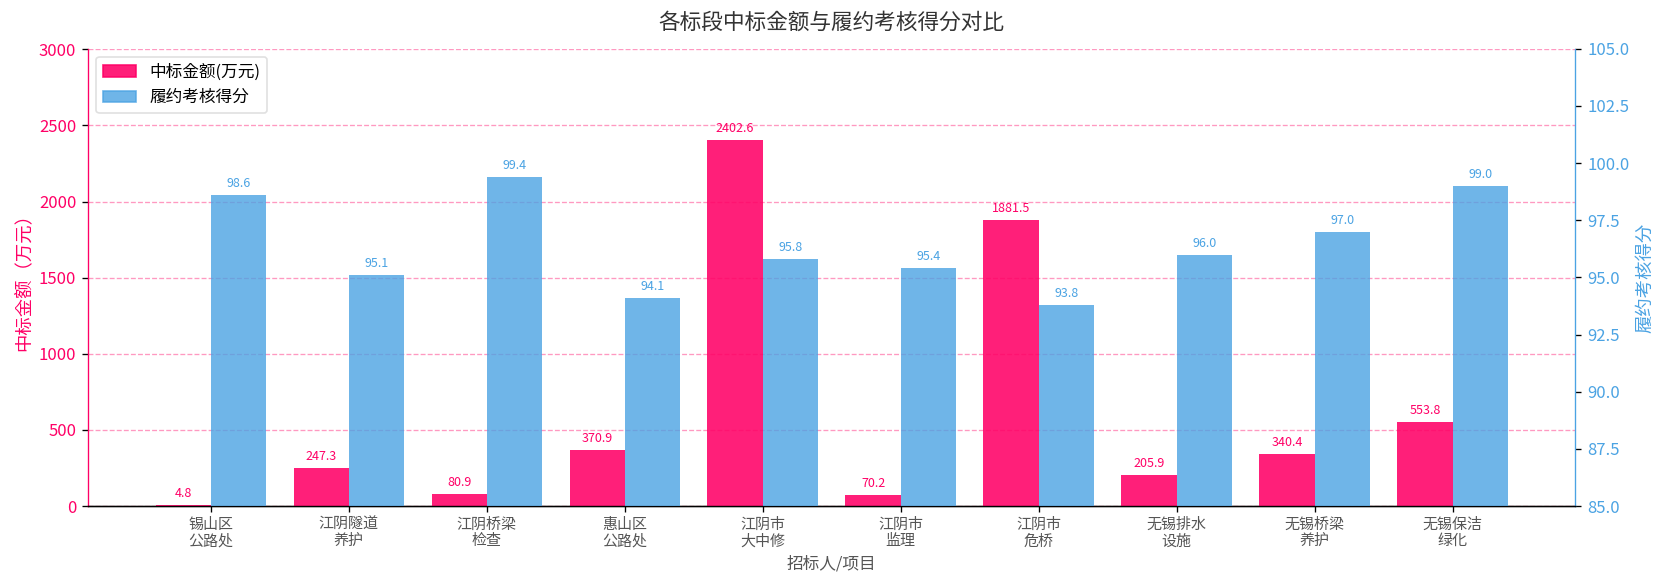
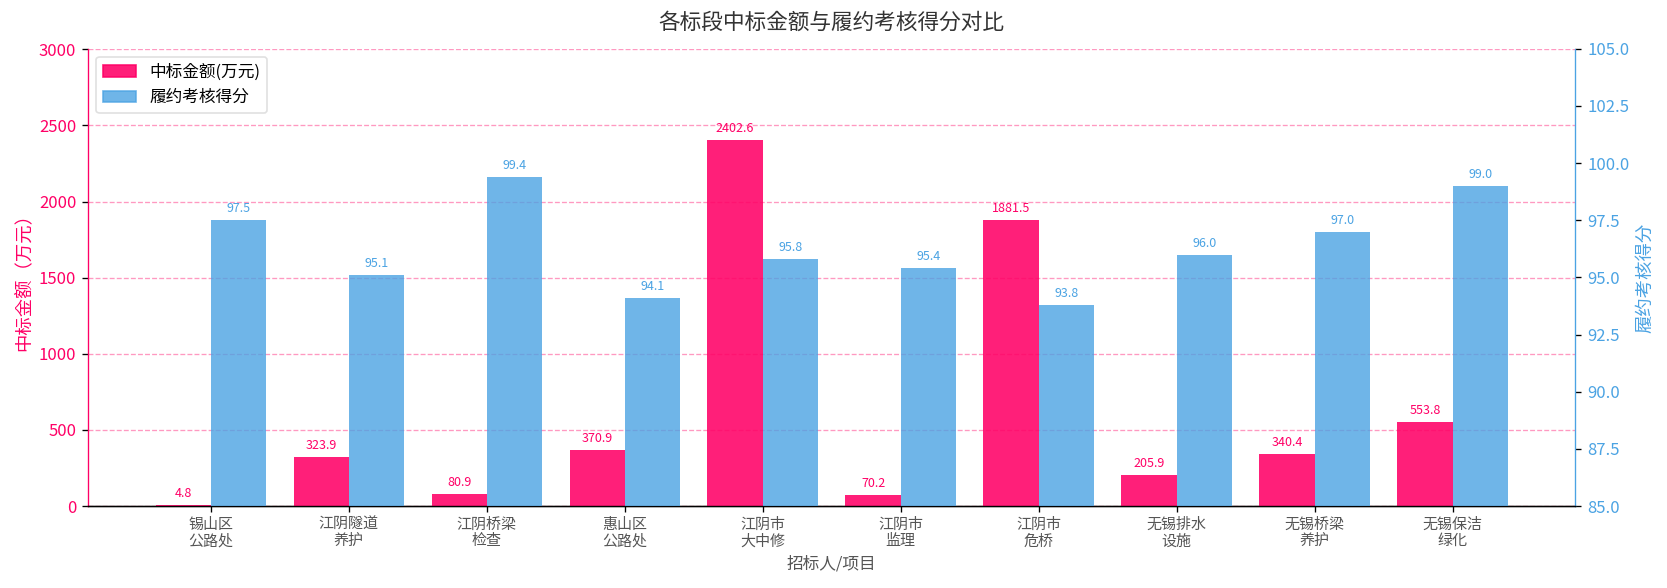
中标金额(万元), 江阴隧道 养护: 247.3 -> 323.9
履约考核得分, 锡山区 公路处: 98.6 -> 97.5
